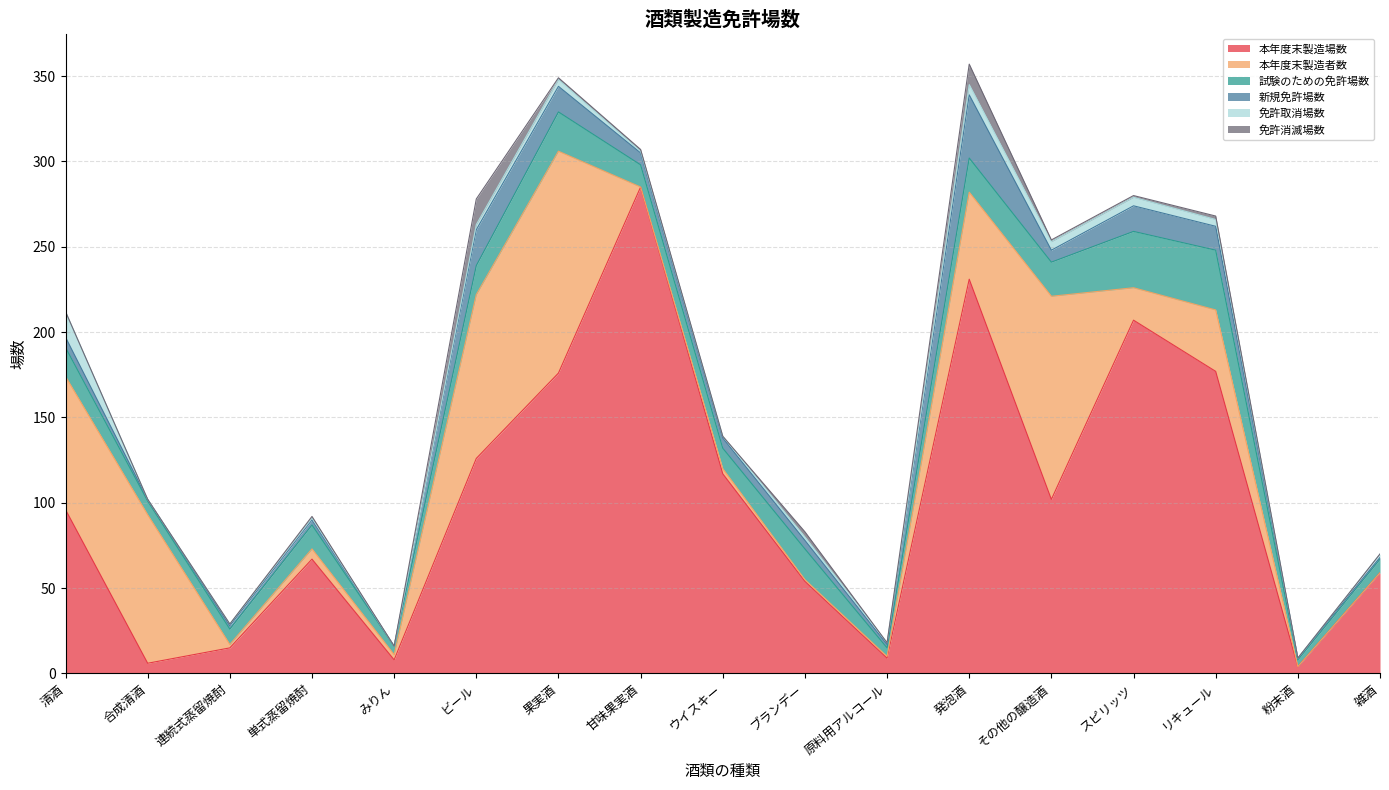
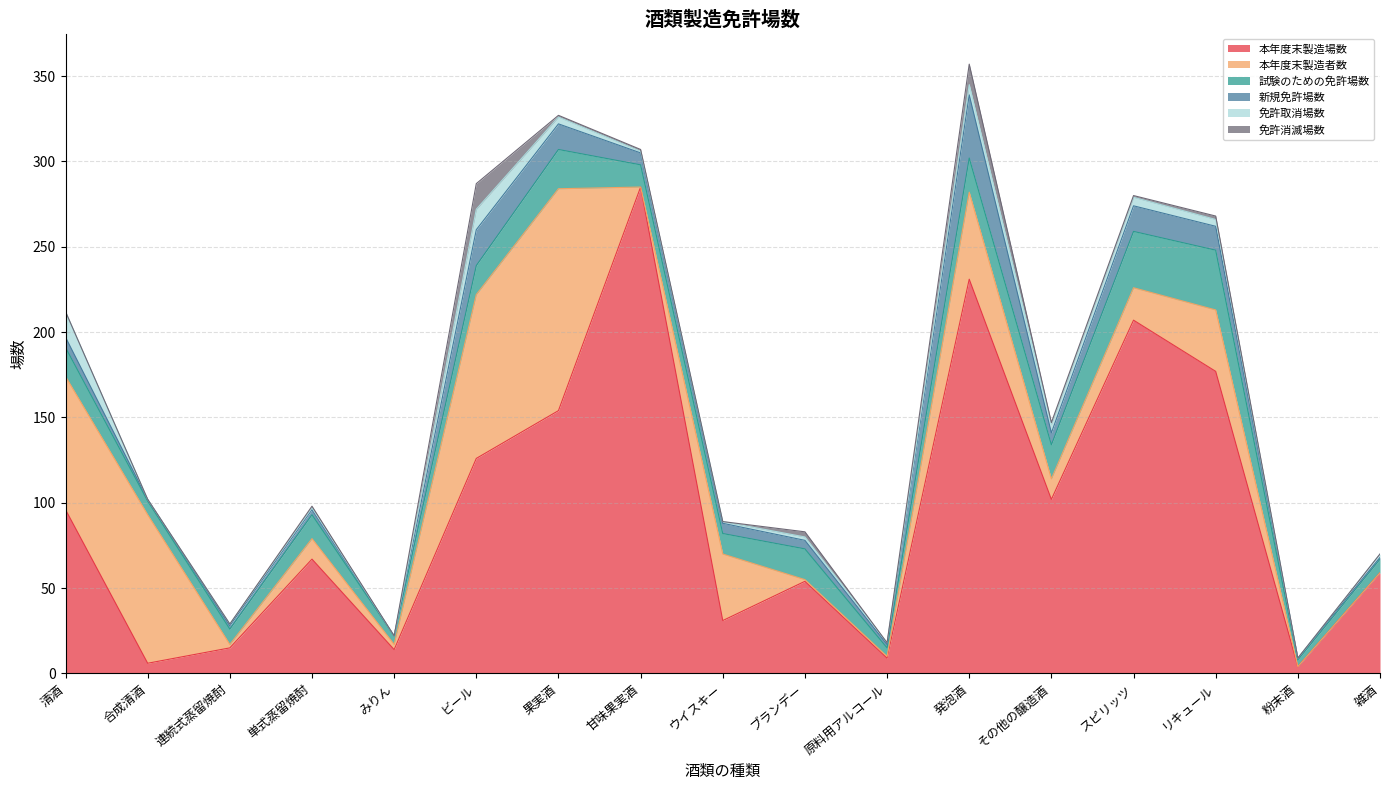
本年度末製造者数, 単式蒸留焼酎: 6 -> 12
本年度末製造場数, みりん: 8 -> 14
免許取消場数, ビール: 3 -> 12
本年度末製造場数, 果実酒: 176 -> 154
本年度末製造場数, ウイスキー: 117 -> 31
本年度末製造者数, ウイスキー: 3 -> 39
本年度末製造者数, その他の醸造酒: 119 -> 12
